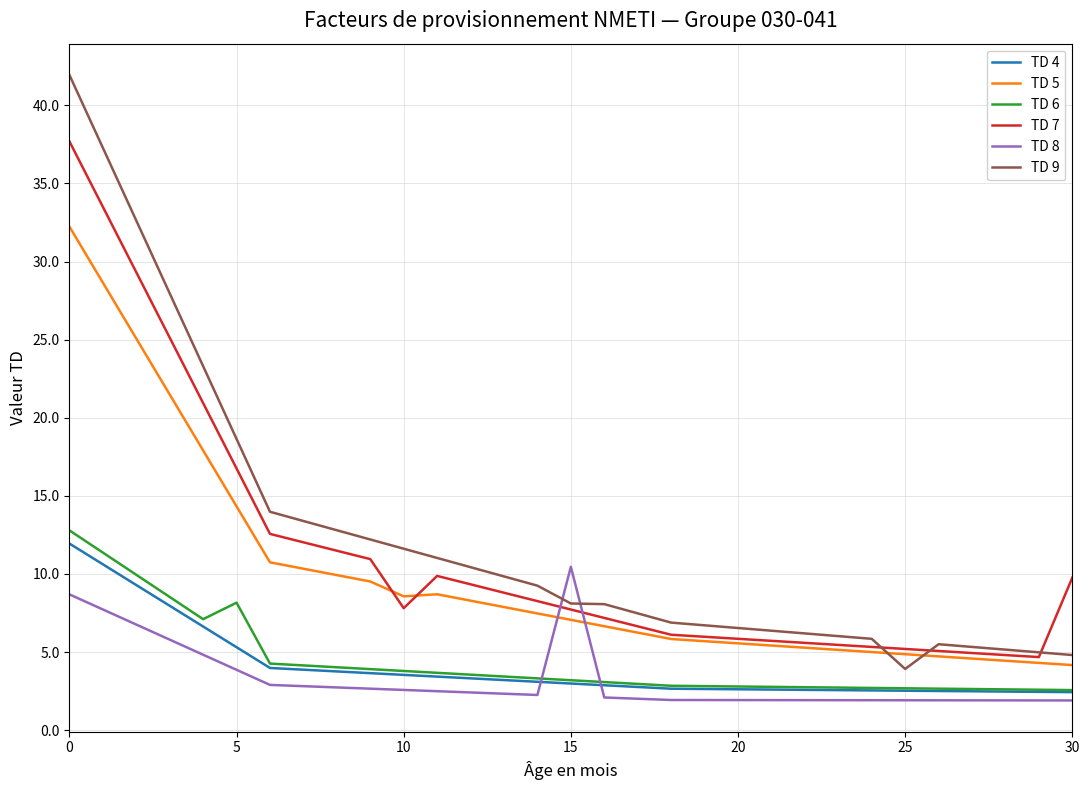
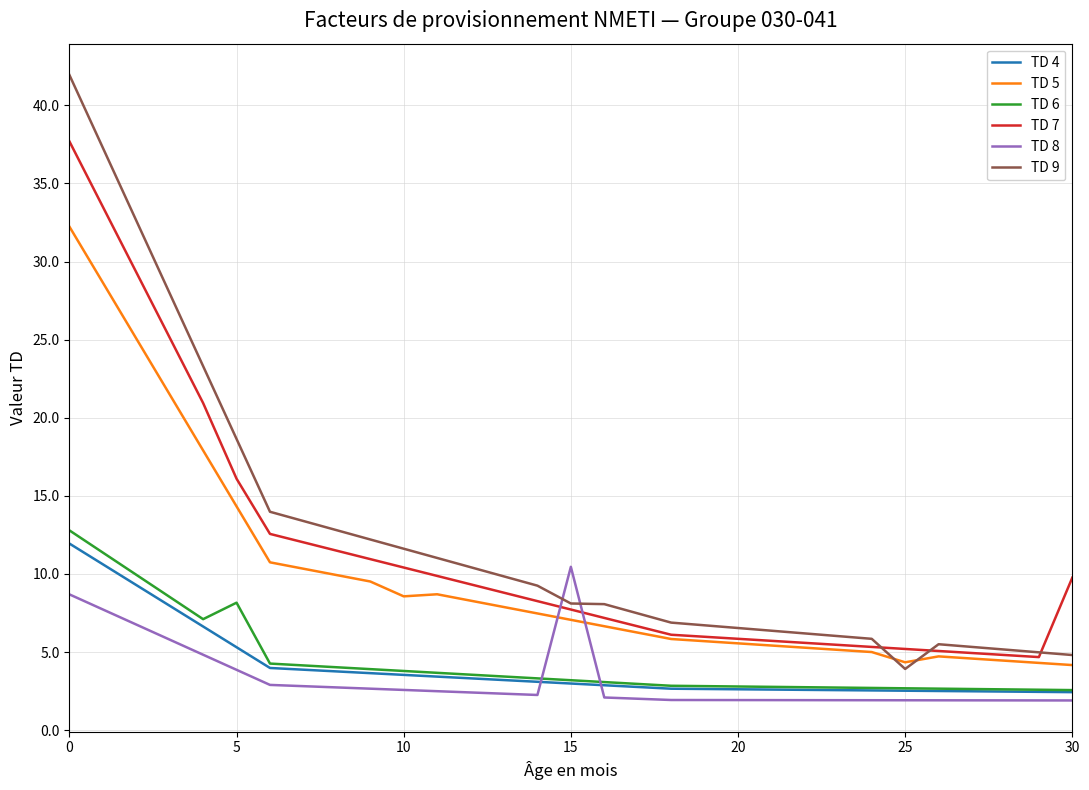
TD 7, 5: 16.8 -> 16.1
TD 7, 10: 7.8 -> 10.4
TD 5, 25: 4.9 -> 4.3
